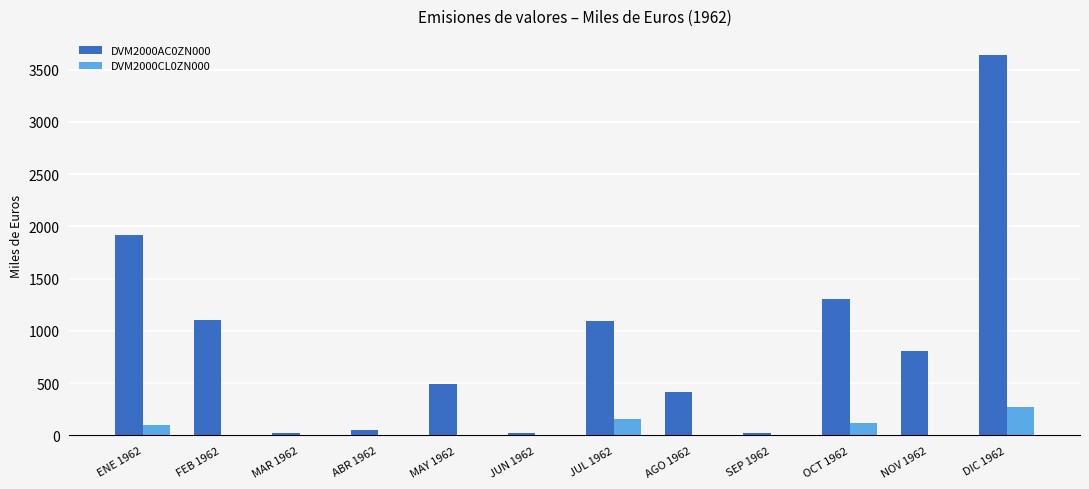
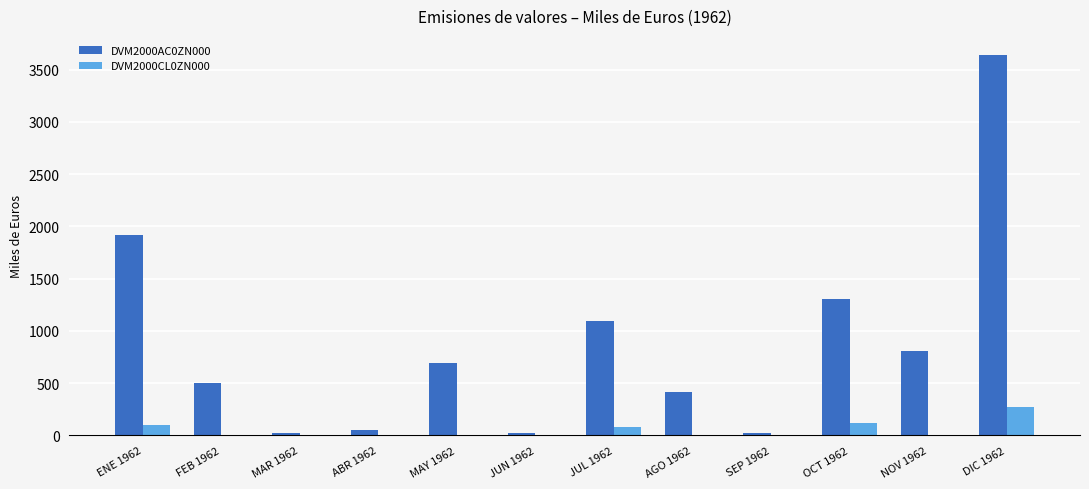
DVM2000AC0ZN000, FEB 1962: 1100 -> 500
DVM2000AC0ZN000, MAY 1962: 490 -> 700
DVM2000CL0ZN000, JUL 1962: 160 -> 80
